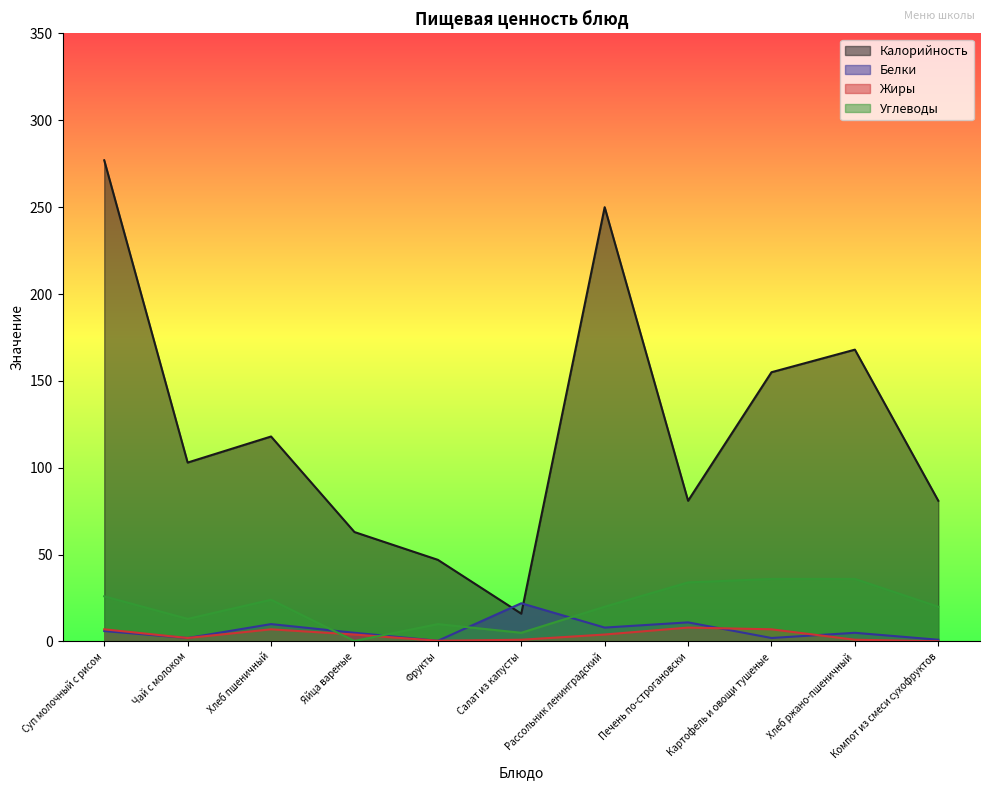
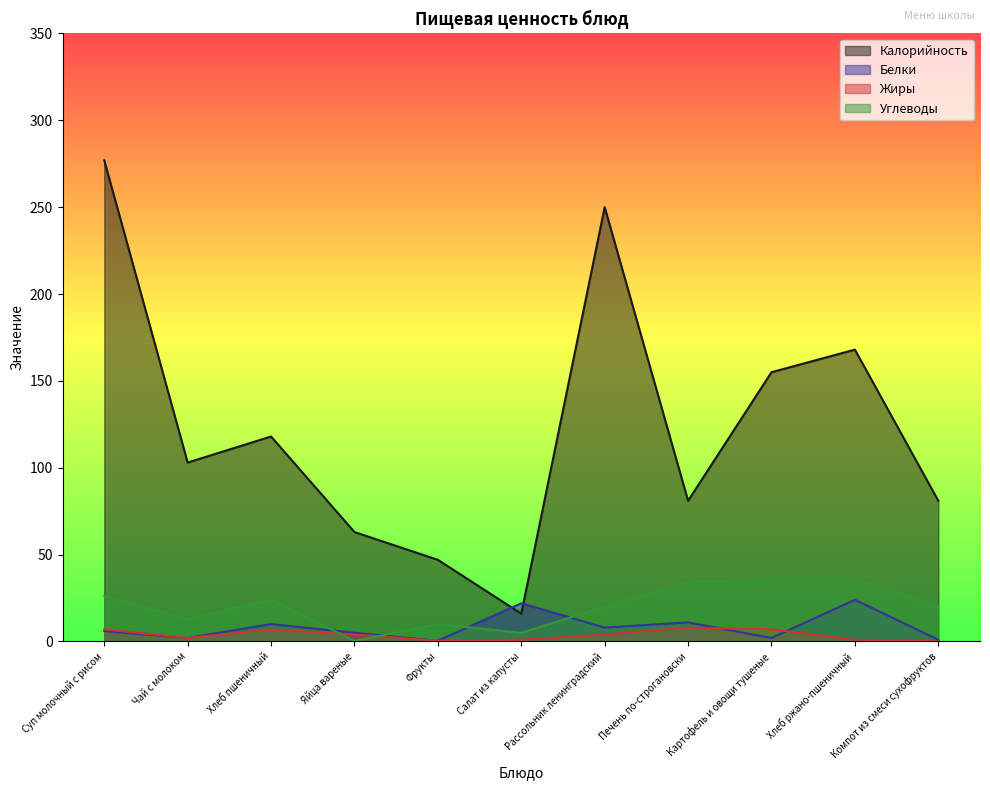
Белки, Хлеб ржано-пшеничный: 5 -> 24
